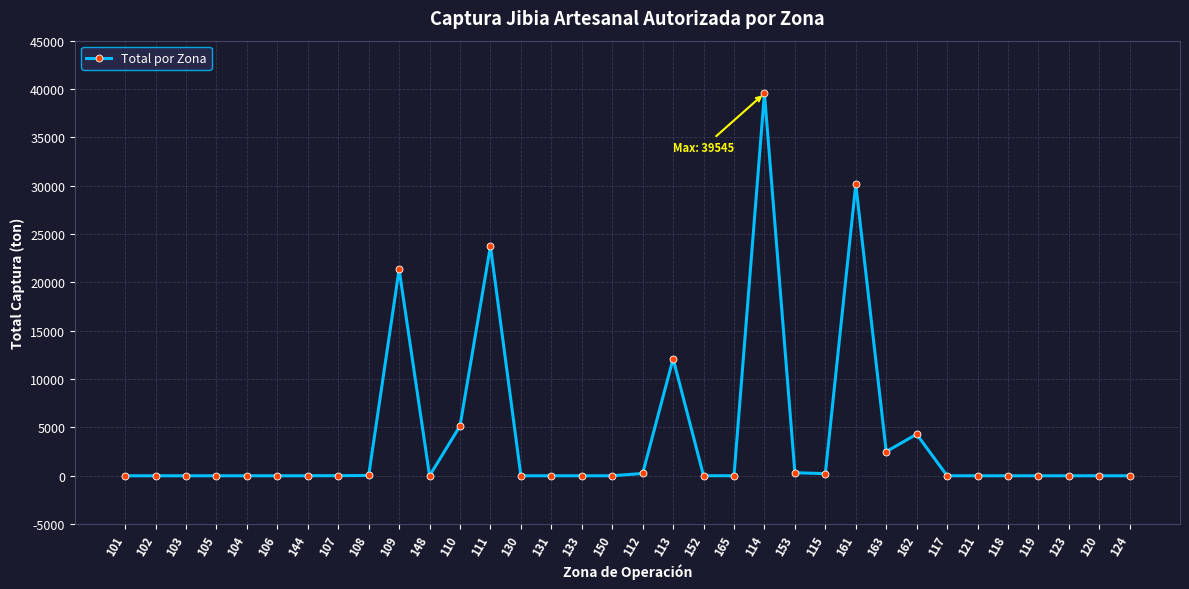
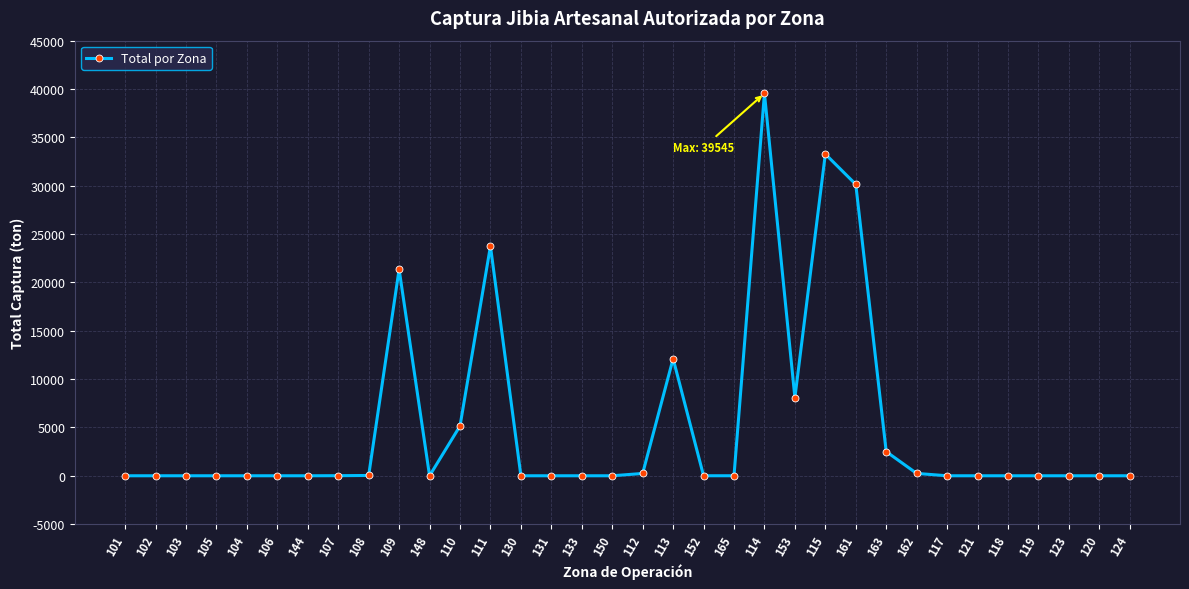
153: 0 -> 8000
115: 0 -> 33000
162: 4000 -> 0
